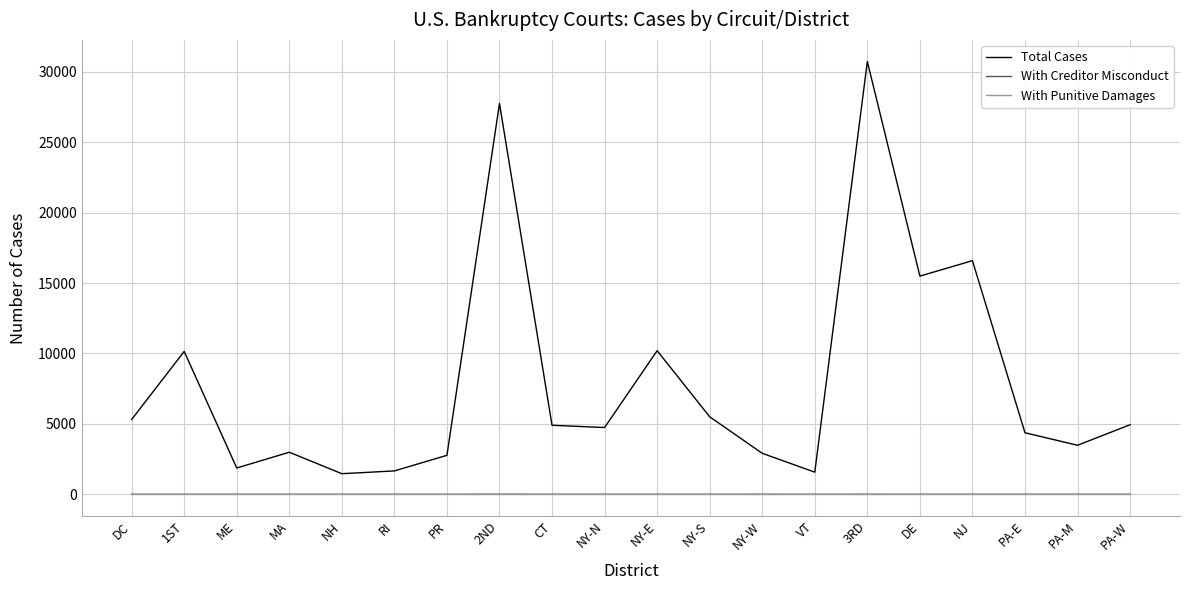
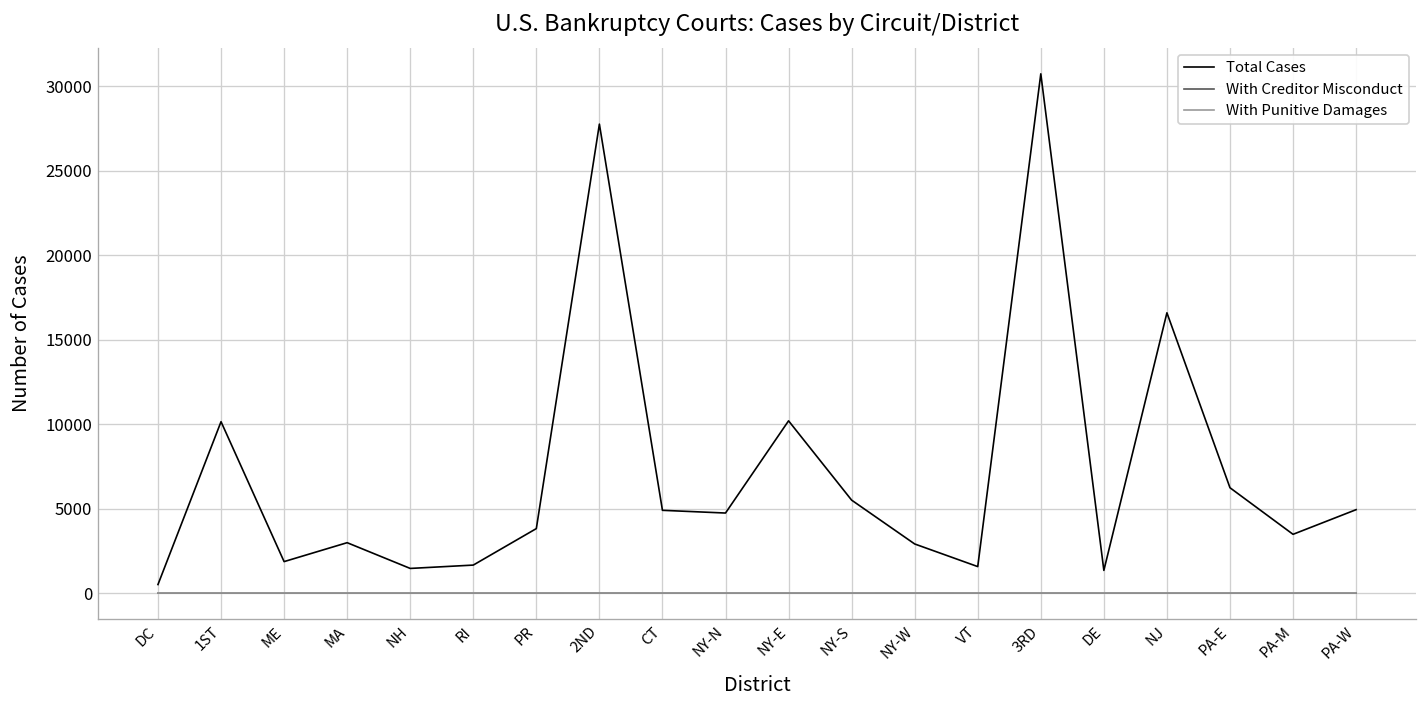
Total Cases, DC: 5300 -> 500
Total Cases, PR: 2800 -> 3800
Total Cases, DE: 15500 -> 1300
Total Cases, PA-E: 4400 -> 6200
